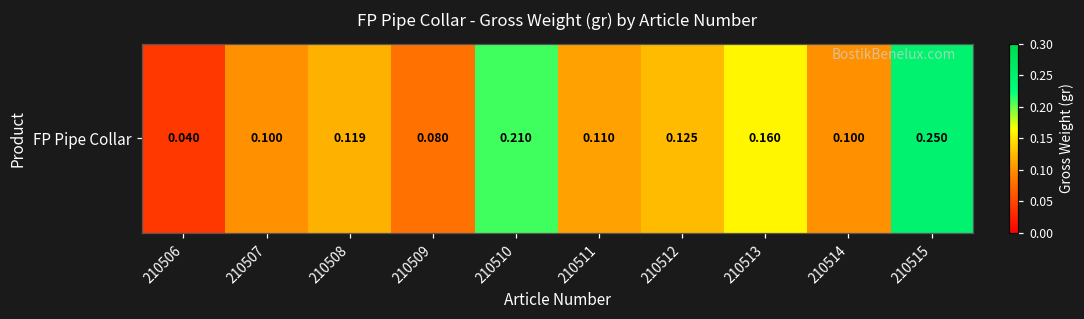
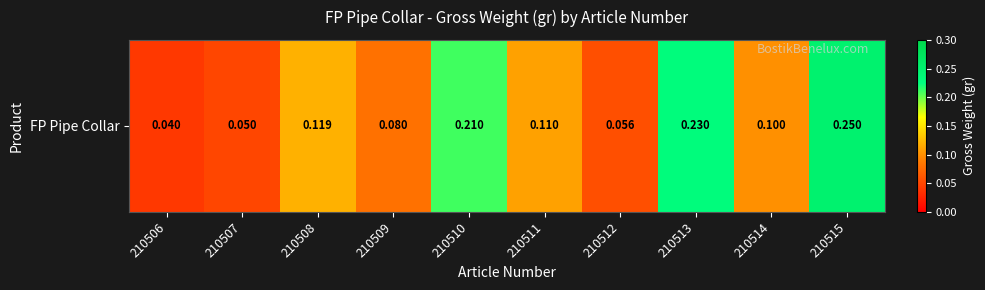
FP Pipe Collar, 210507: 0.100 -> 0.050
FP Pipe Collar, 210512: 0.125 -> 0.056
FP Pipe Collar, 210513: 0.160 -> 0.230
